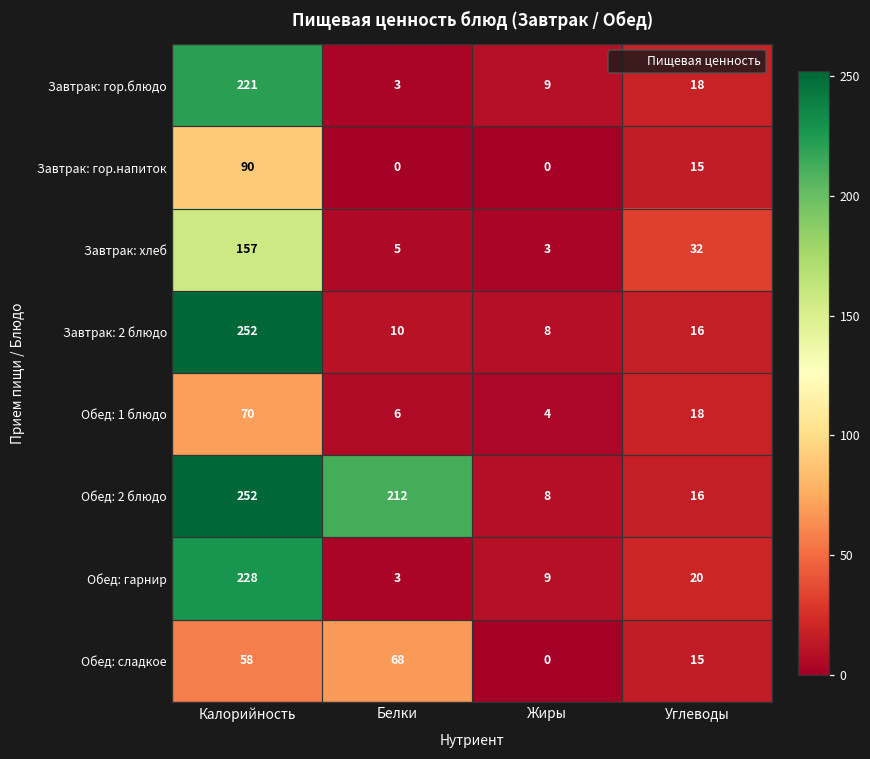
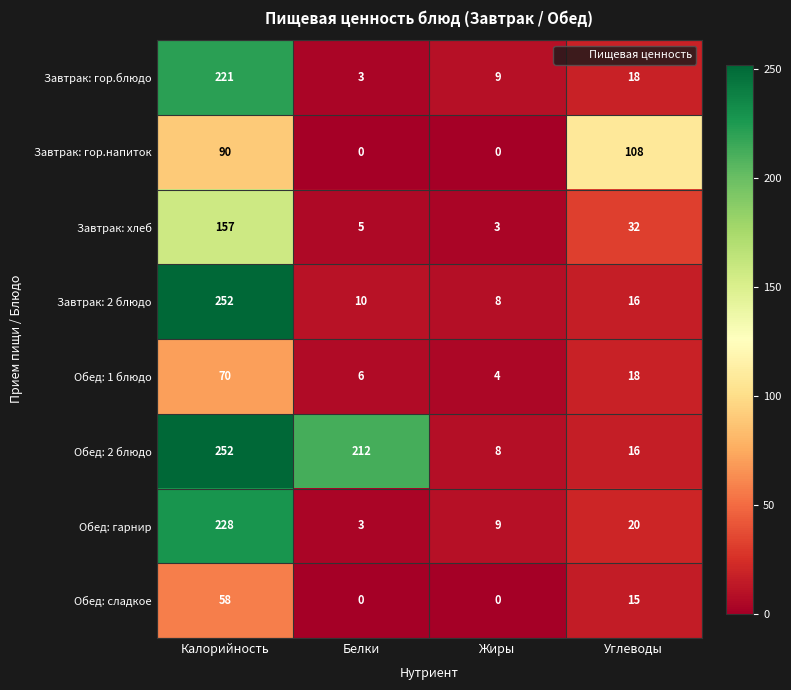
Завтрак: гор.напиток, Углеводы: 15 -> 108
Обед: сладкое, Белки: 68 -> 0
